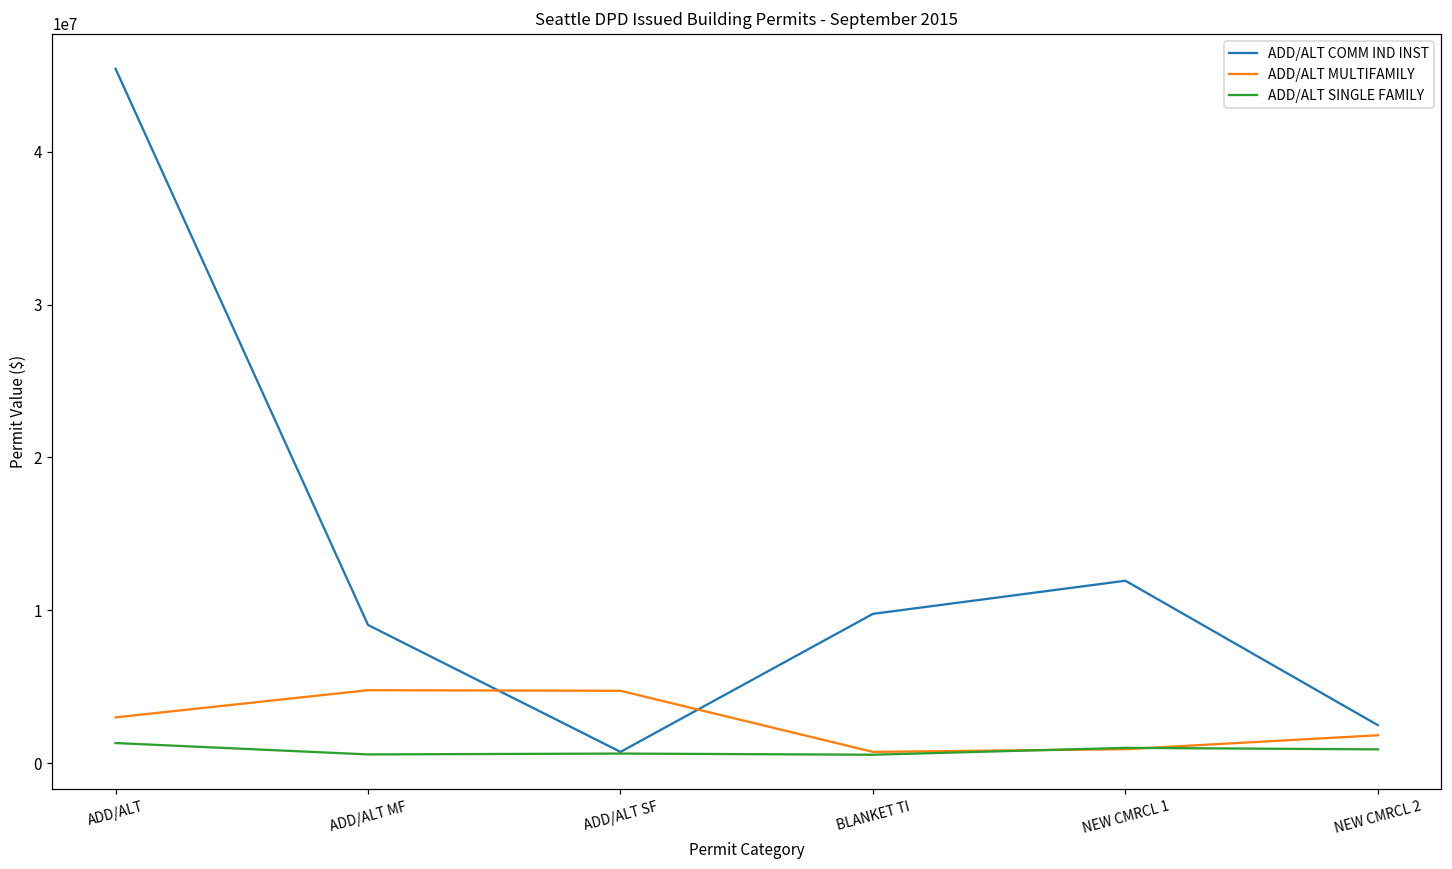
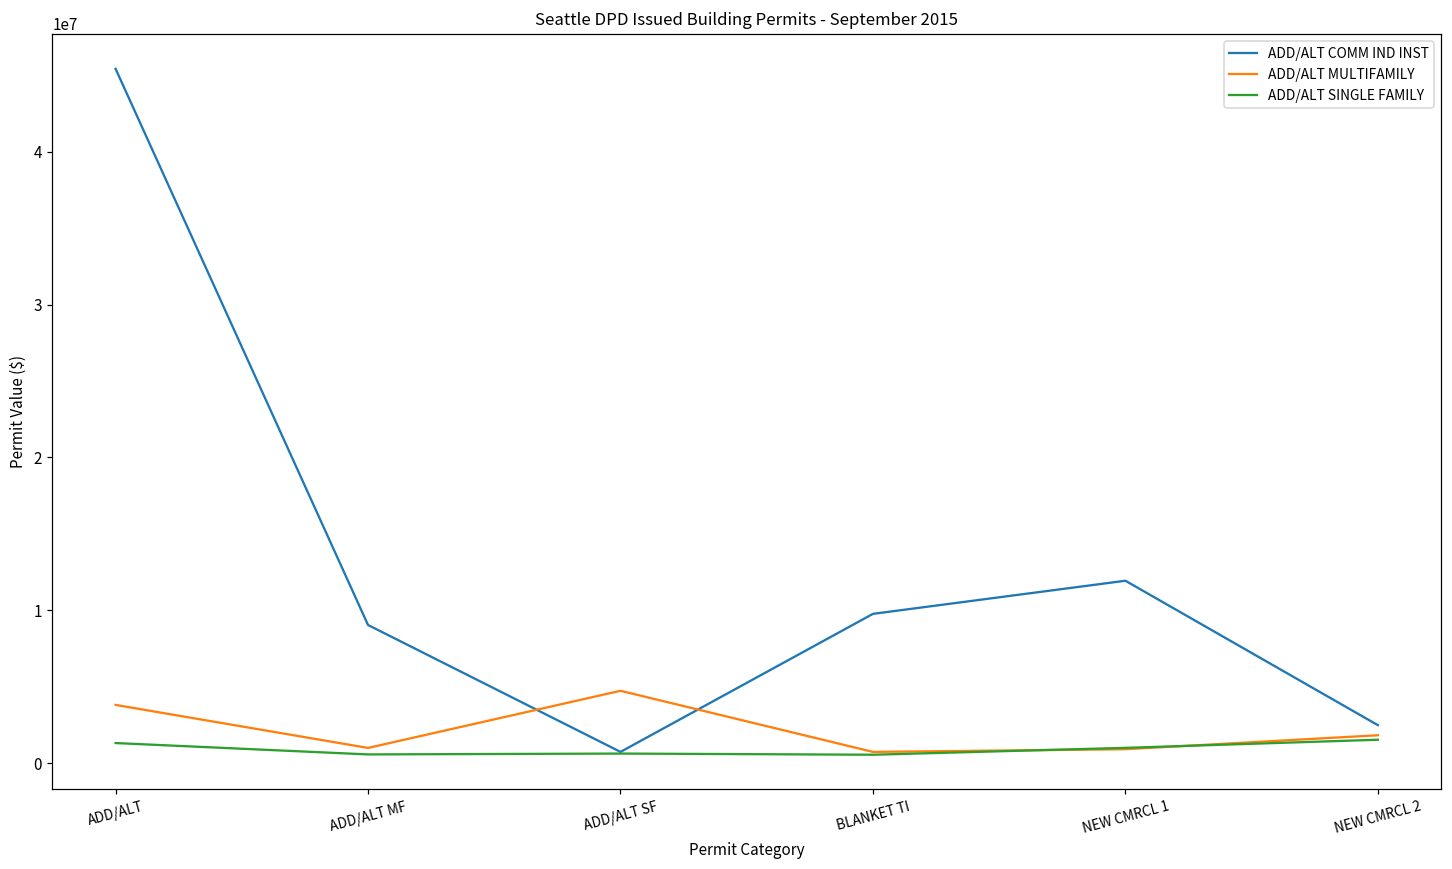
ADD/ALT MULTIFAMILY, ADD/ALT: 3000000 -> 3800000
ADD/ALT MULTIFAMILY, ADD/ALT MF: 4800000 -> 1000000
ADD/ALT SINGLE FAMILY, NEW CMRCL 2: 900000 -> 1500000
